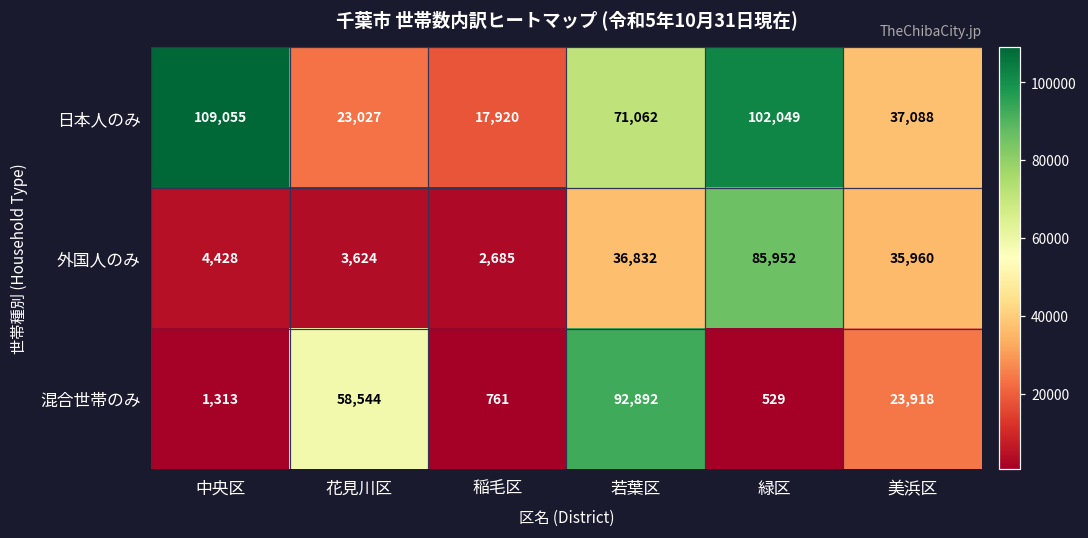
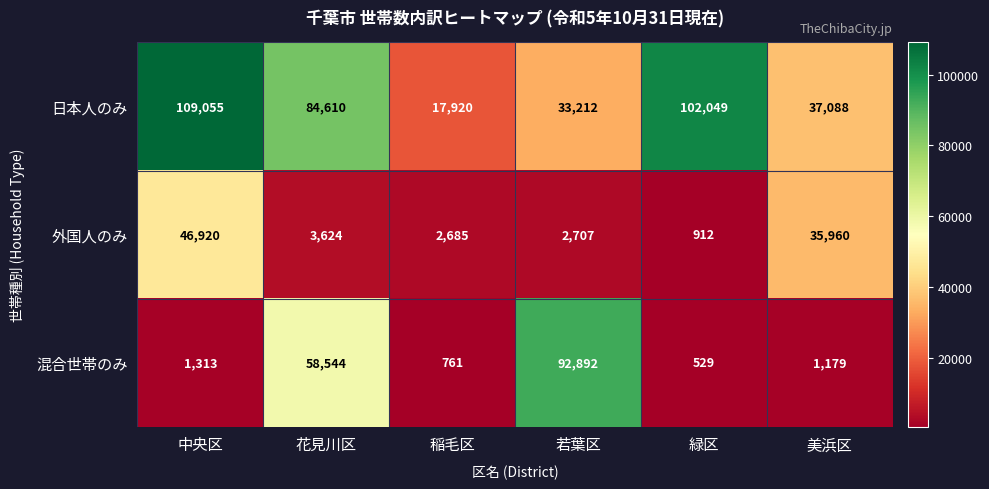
日本人のみ, 花見川区: 23,027 -> 84,610
日本人のみ, 若葉区: 71,062 -> 33,212
外国人のみ, 中央区: 4,428 -> 46,920
外国人のみ, 若葉区: 36,832 -> 2,707
外国人のみ, 緑区: 85,952 -> 912
混合世帯のみ, 美浜区: 23,918 -> 1,179
